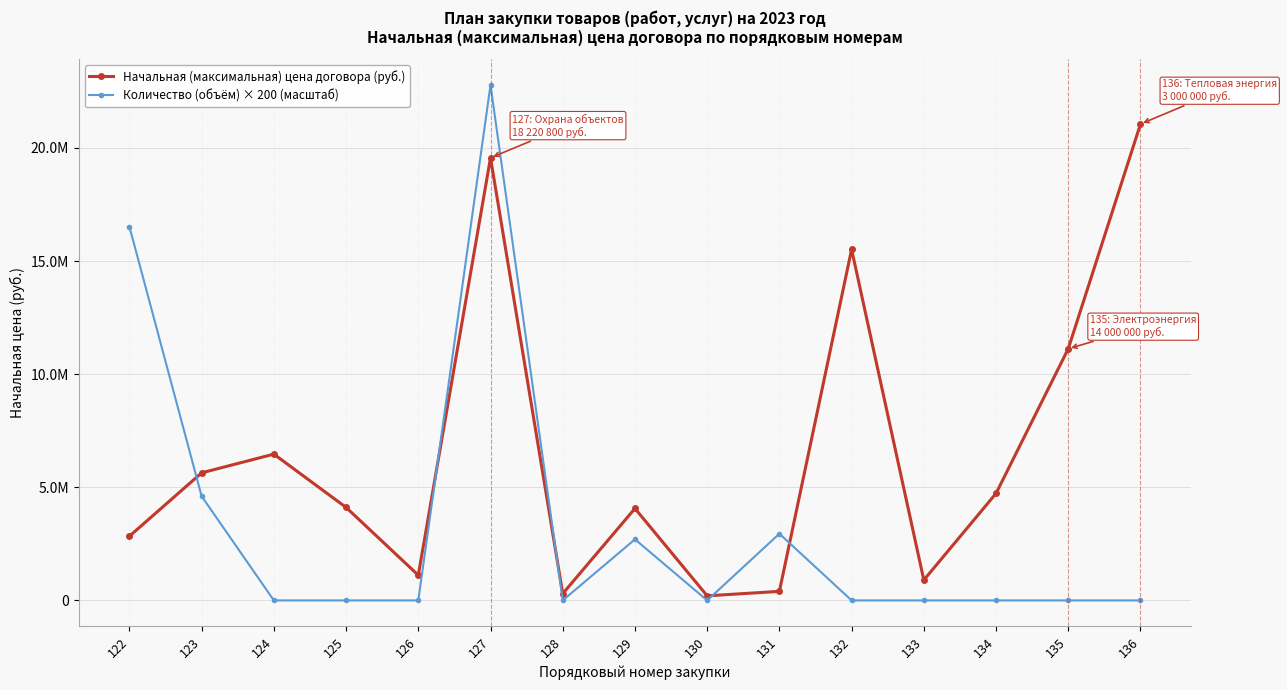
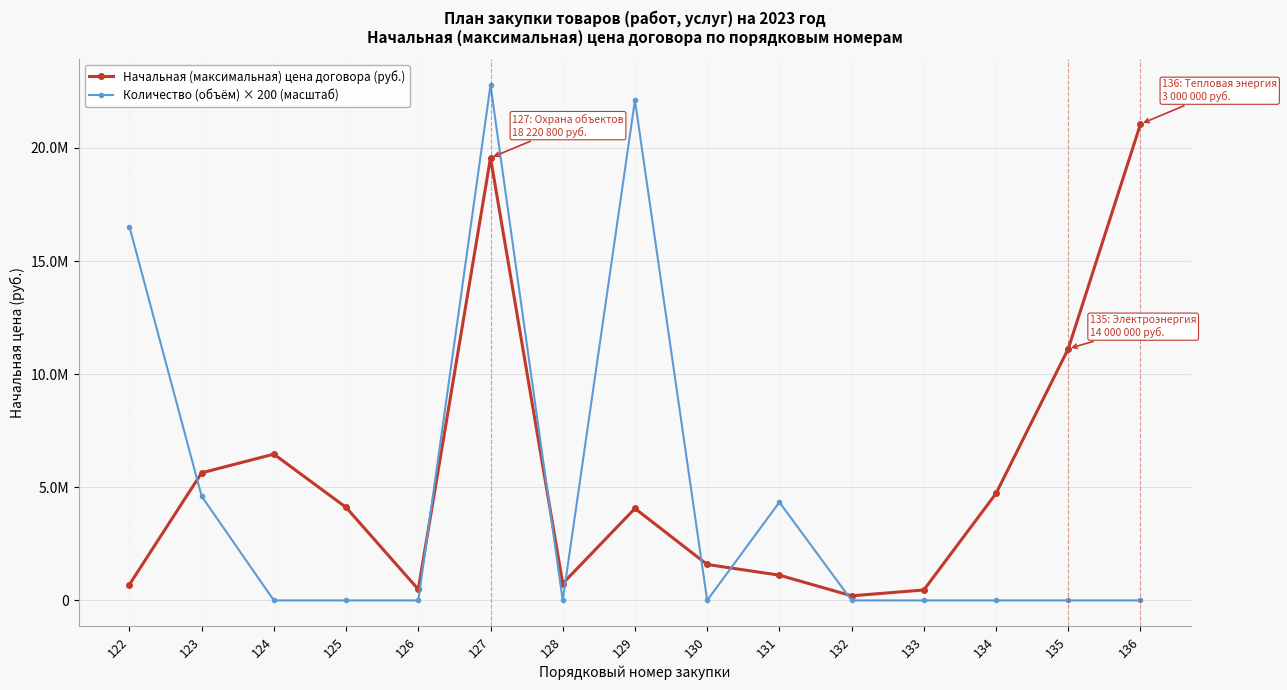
Начальная (максимальная) цена договора (руб.), 122: 2800000 -> 700000
Начальная (максимальная) цена договора (руб.), 126: 1100000 -> 500000
Начальная (максимальная) цена договора (руб.), 128: 300000 -> 700000
Количество (объём) × 200 (масштаб), 129: 2700000 -> 22100000
Начальная (максимальная) цена договора (руб.), 130: 200000 -> 1600000
Начальная (максимальная) цена договора (руб.), 131: 400000 -> 1100000
Количество (объём) × 200 (масштаб), 131: 2900000 -> 4300000
Начальная (максимальная) цена договора (руб.), 132: 15500000 -> 200000
Начальная (максимальная) цена договора (руб.), 133: 900000 -> 500000
